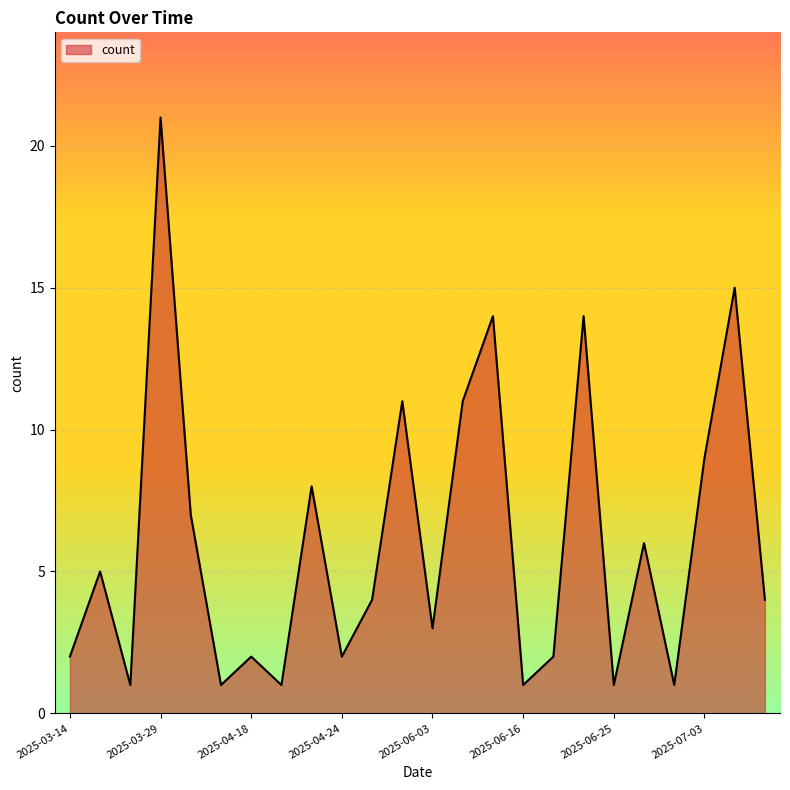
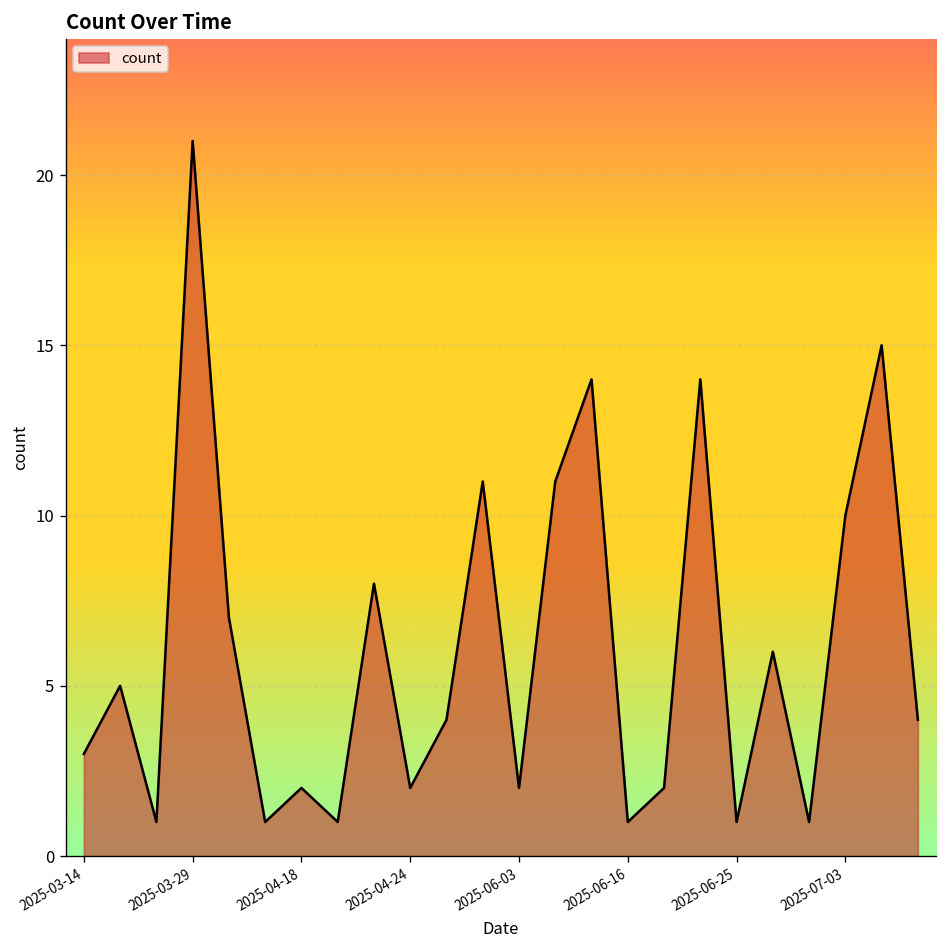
2025-03-14: 2 -> 3
2025-06-03: 3 -> 2
2025-07-03: 9 -> 10
